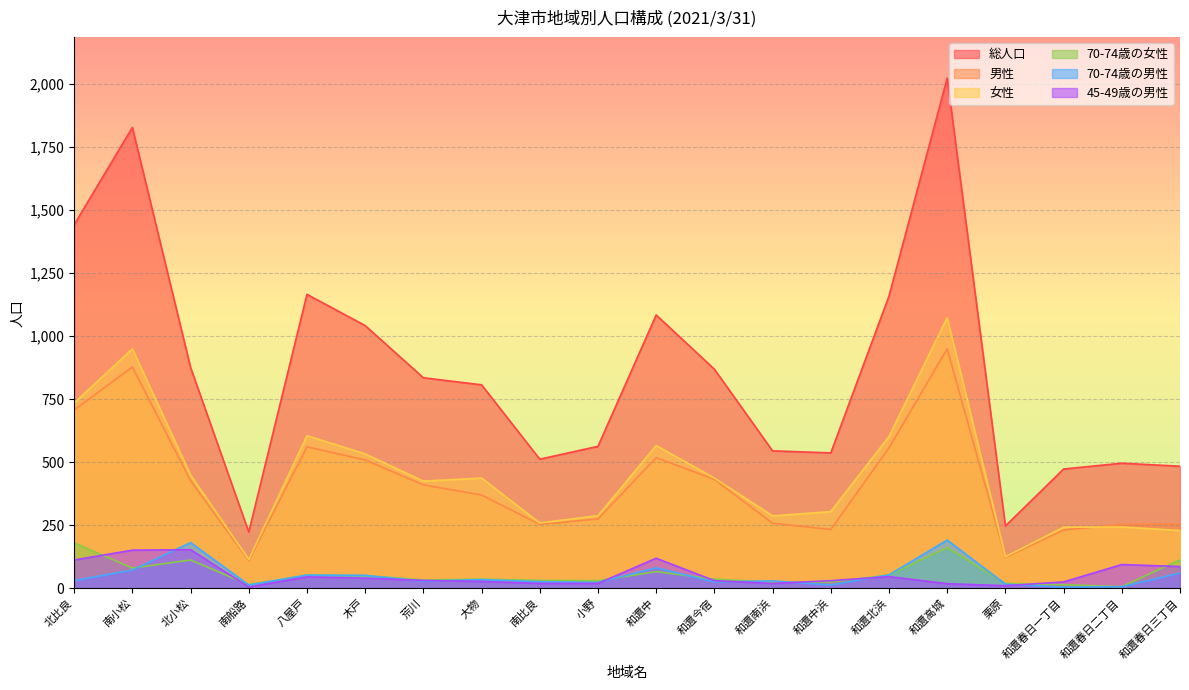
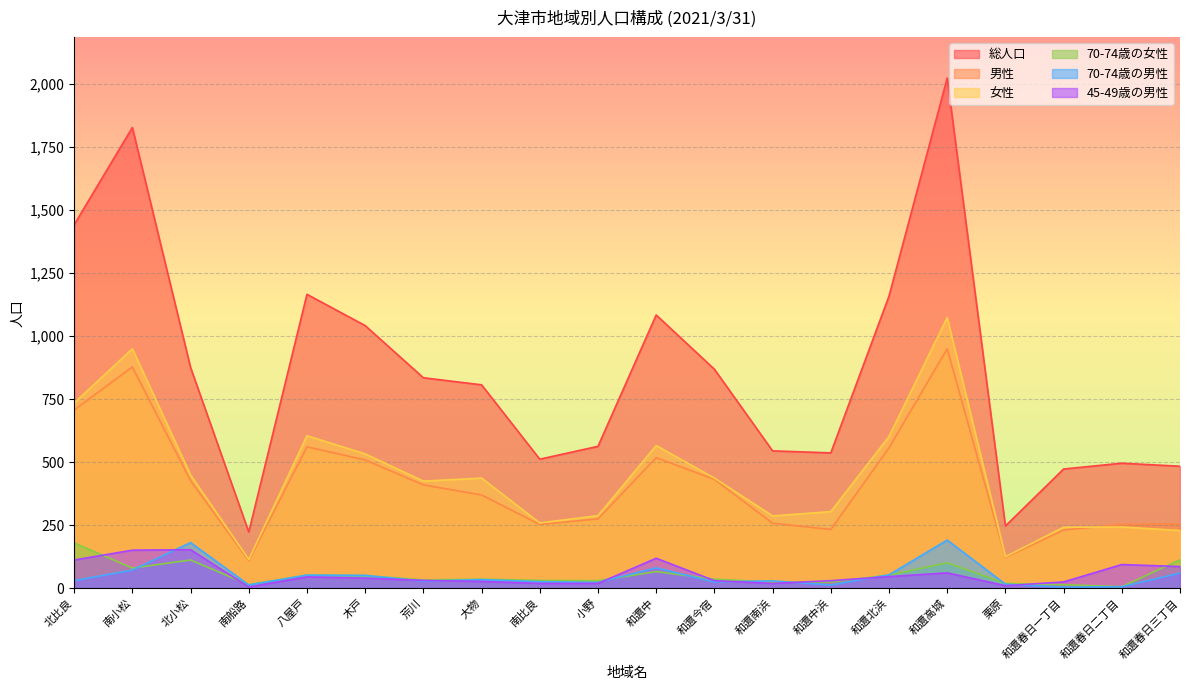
70-74歳の女性, 和邇高城: 160 -> 100
45-49歳の男性, 和邇高城: 20 -> 60
